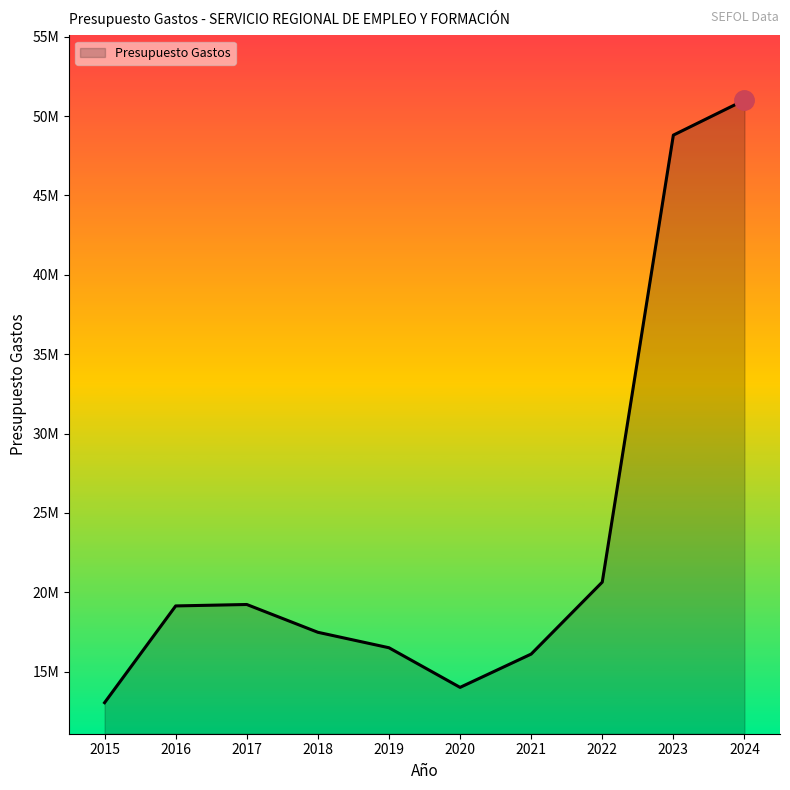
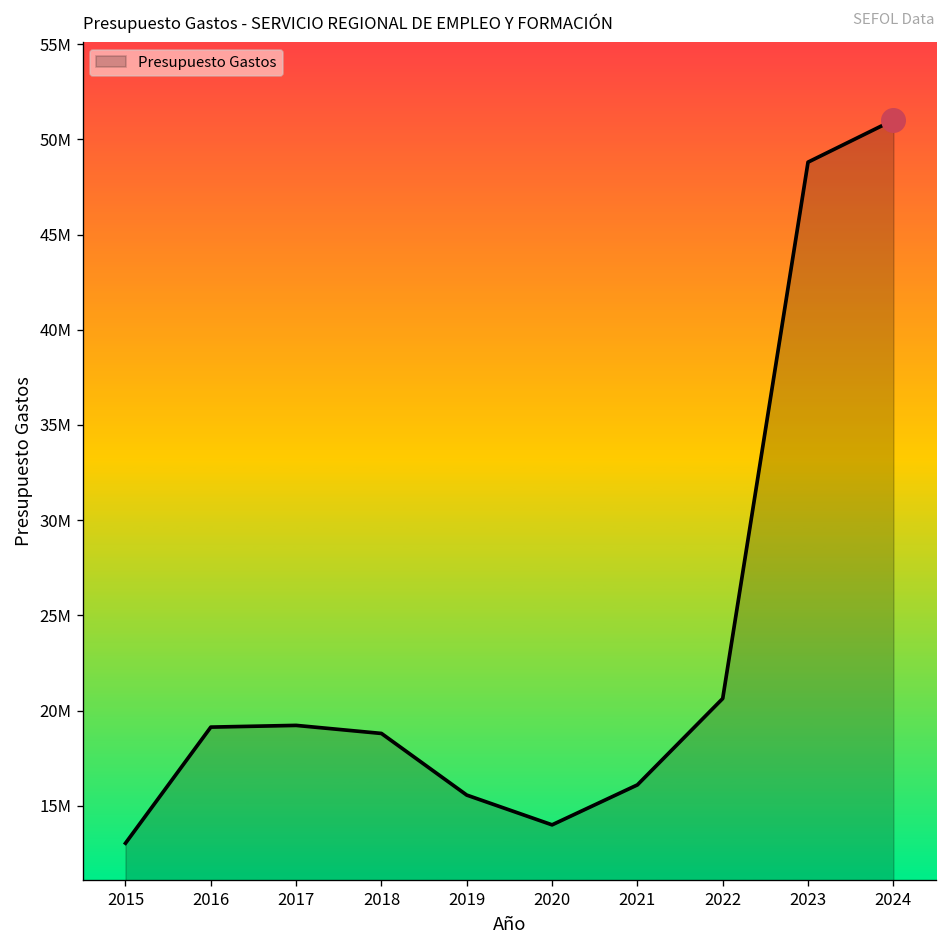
Presupuesto Gastos, 2018: 17500000 -> 18800000
Presupuesto Gastos, 2019: 16500000 -> 15600000
